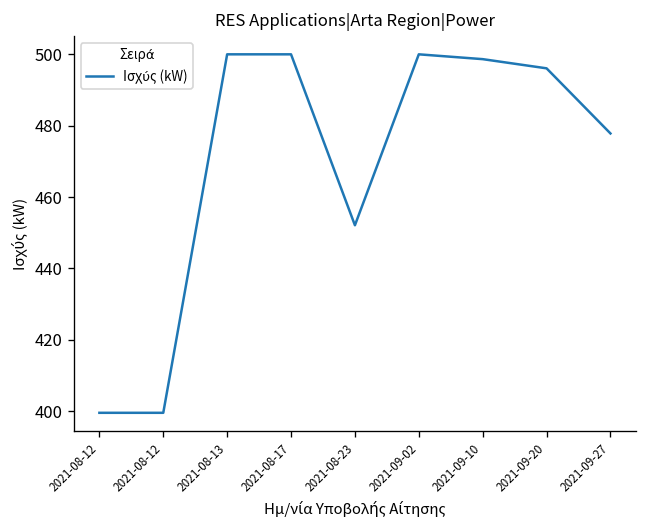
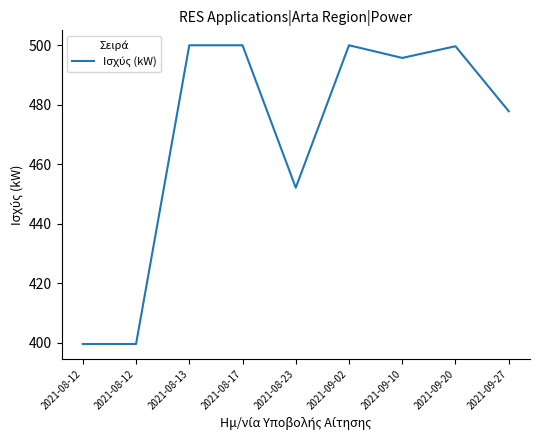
2021-09-10: 499 -> 496
2021-09-20: 496 -> 500
